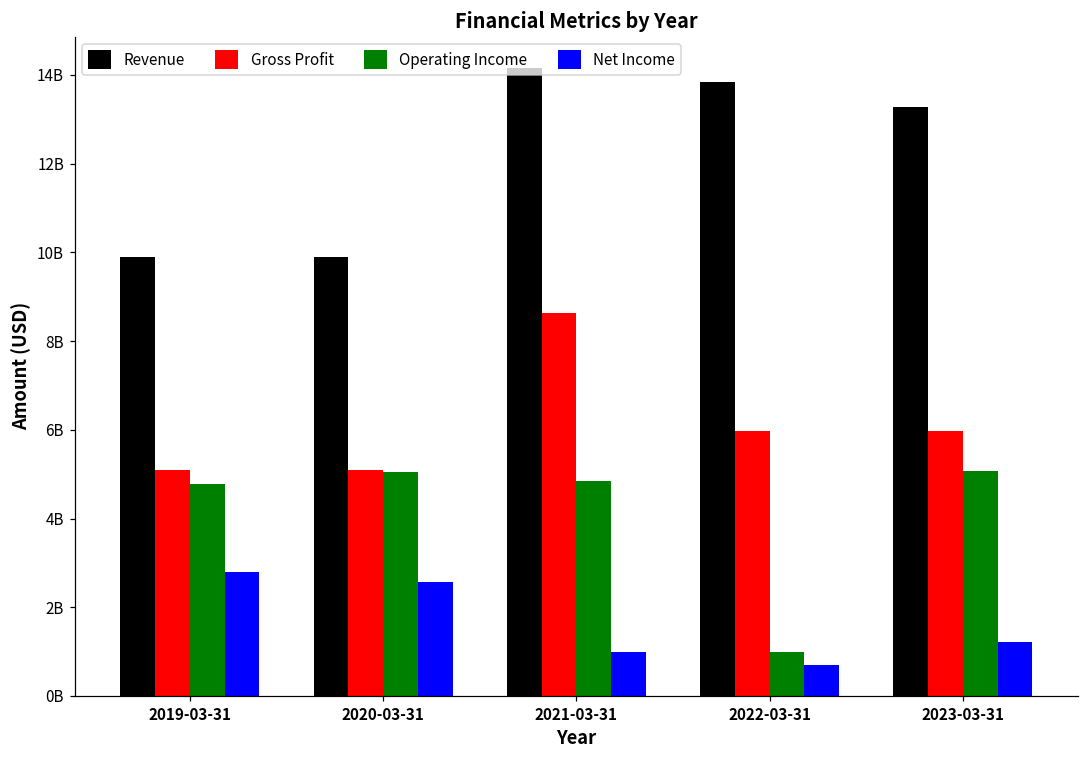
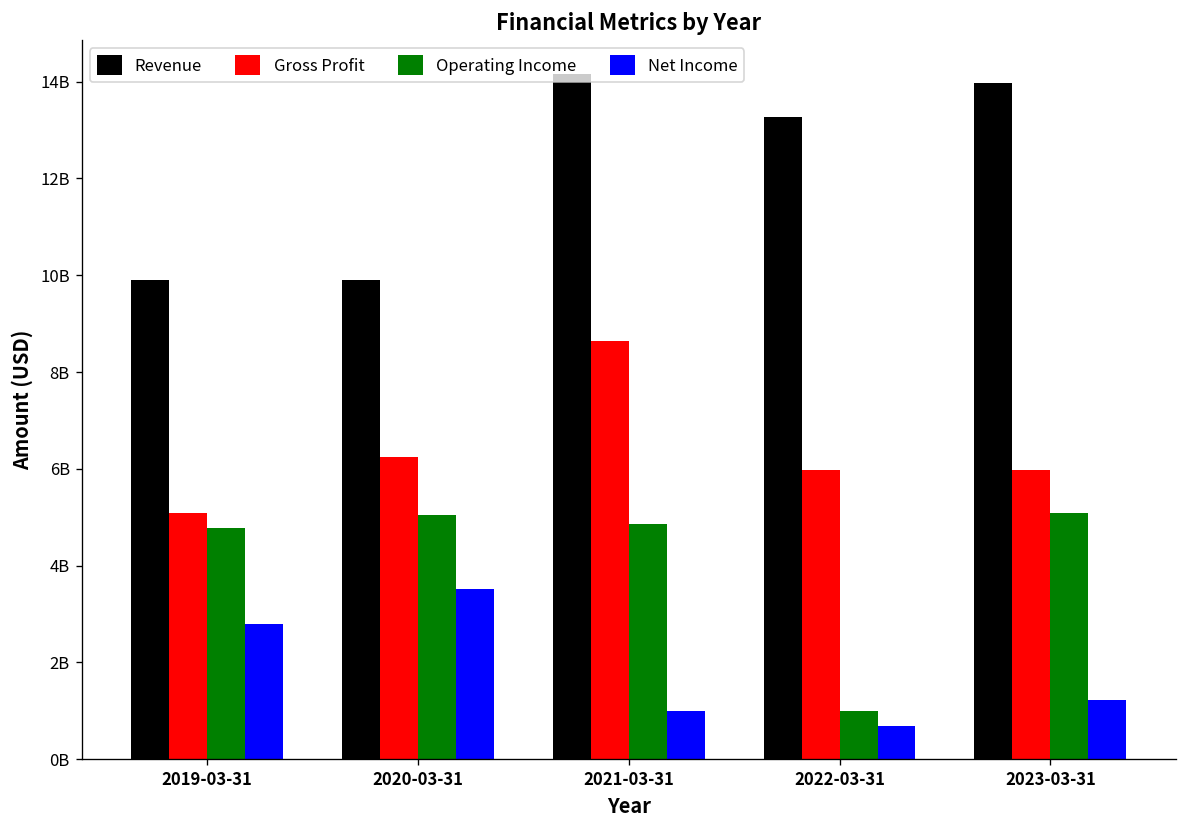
Gross Profit, 2020-03-31: 5100000000 -> 6200000000
Net Income, 2020-03-31: 2600000000 -> 3500000000
Revenue, 2022-03-31: 13800000000 -> 13300000000
Revenue, 2023-03-31: 13300000000 -> 14000000000
